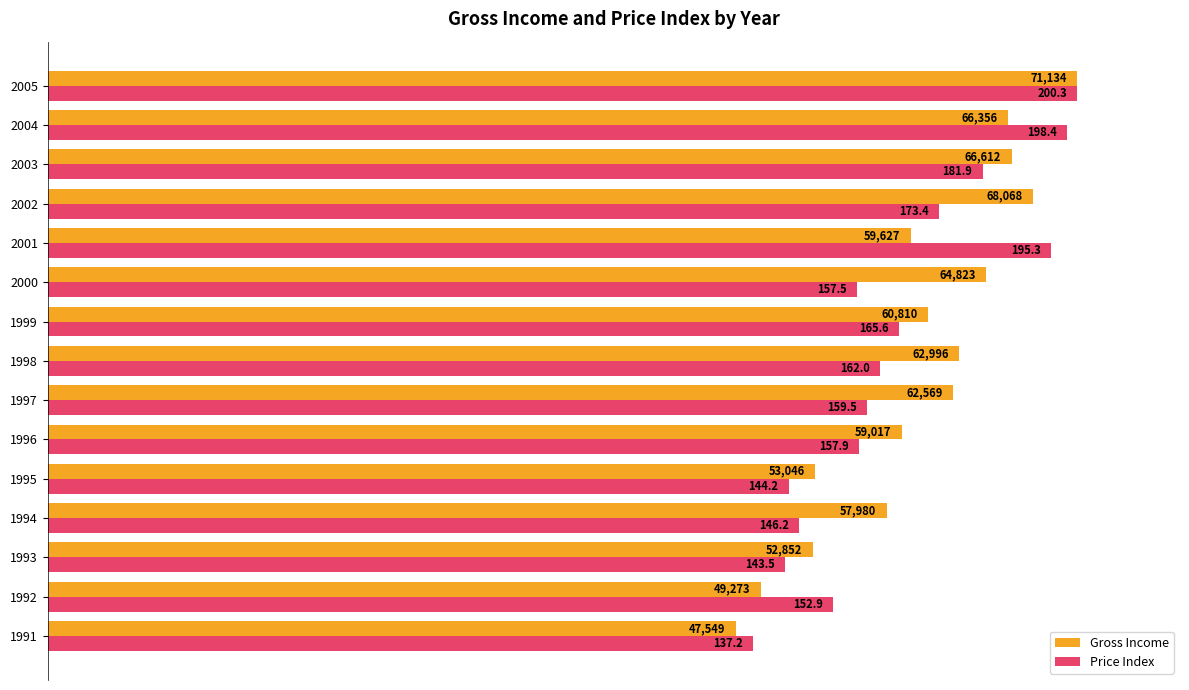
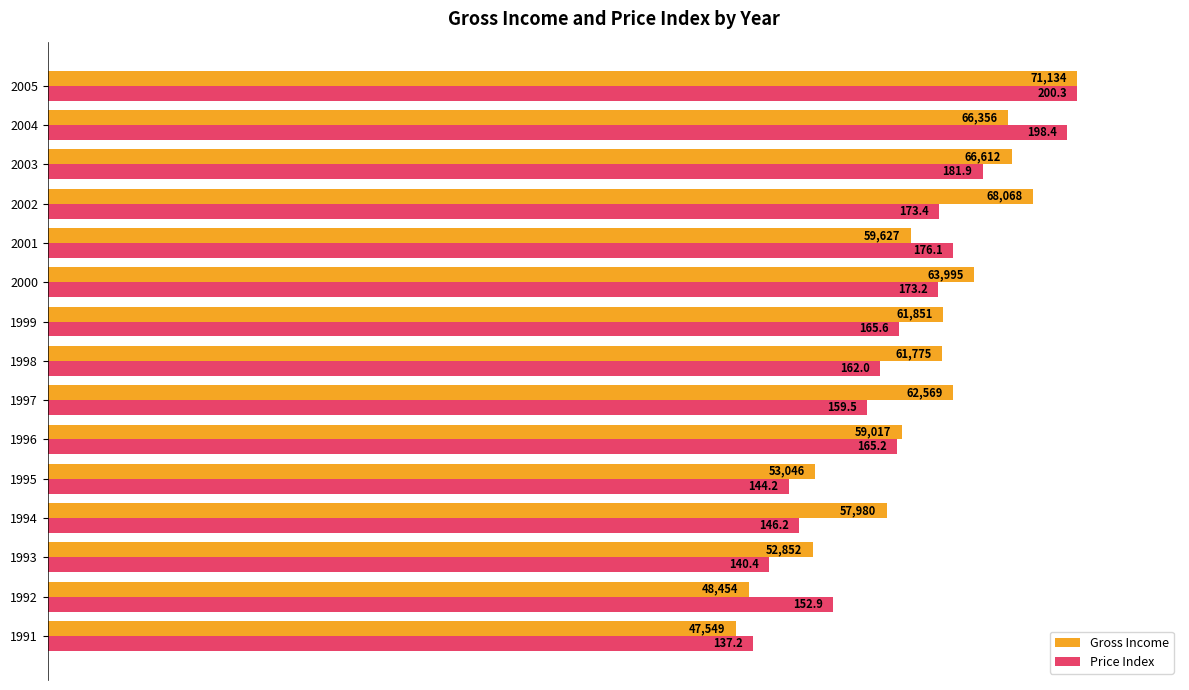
Price Index, 2001: 195.3 -> 176.1
Gross Income, 2000: 64,823 -> 63,995
Price Index, 2000: 157.5 -> 173.2
Gross Income, 1999: 60,810 -> 61,851
Gross Income, 1998: 62,996 -> 61,775
Price Index, 1996: 157.9 -> 165.2
Price Index, 1993: 143.5 -> 140.4
Gross Income, 1992: 49,273 -> 48,454
